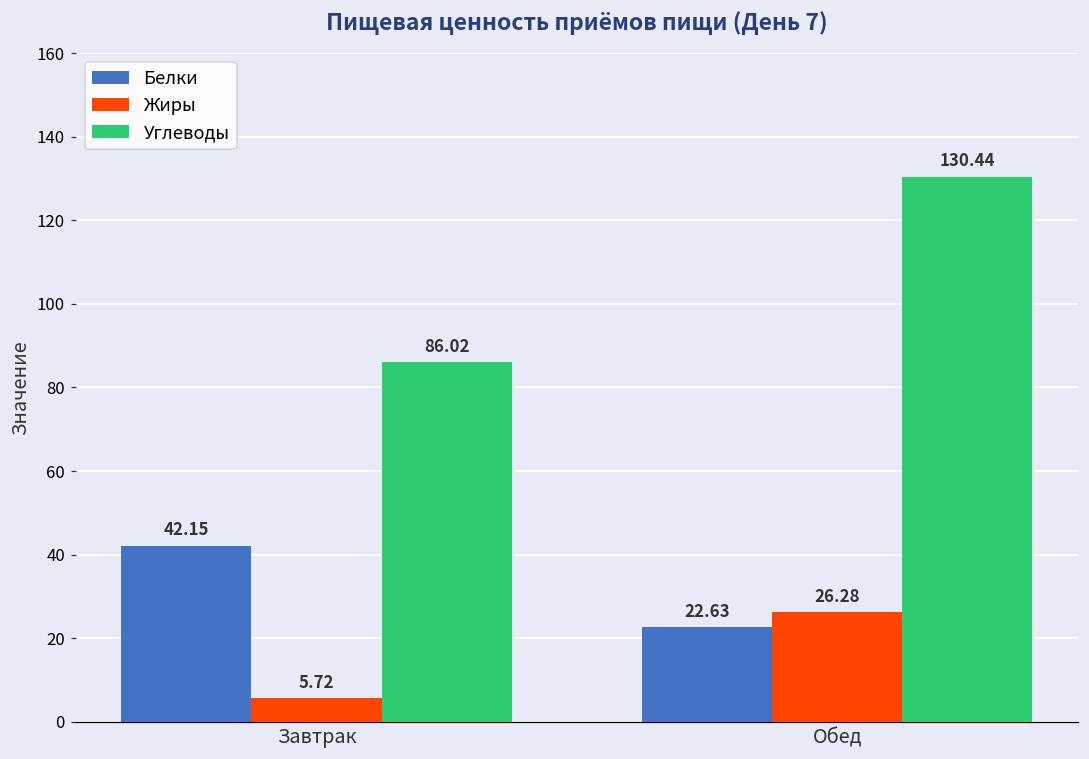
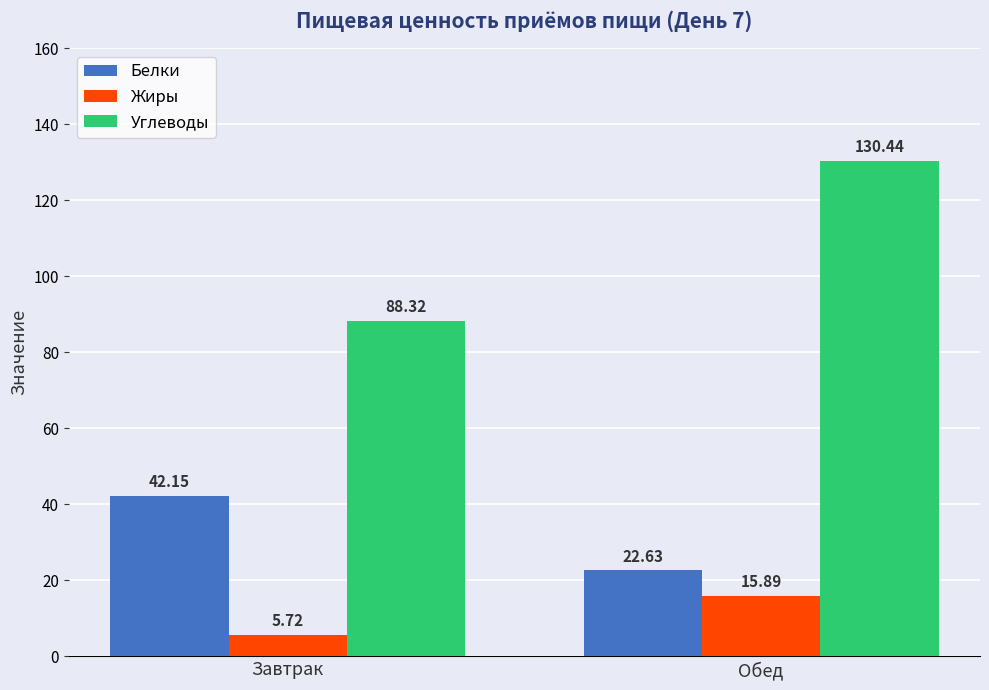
Углеводы, Завтрак: 86.02 -> 88.32
Жиры, Обед: 26.28 -> 15.89
